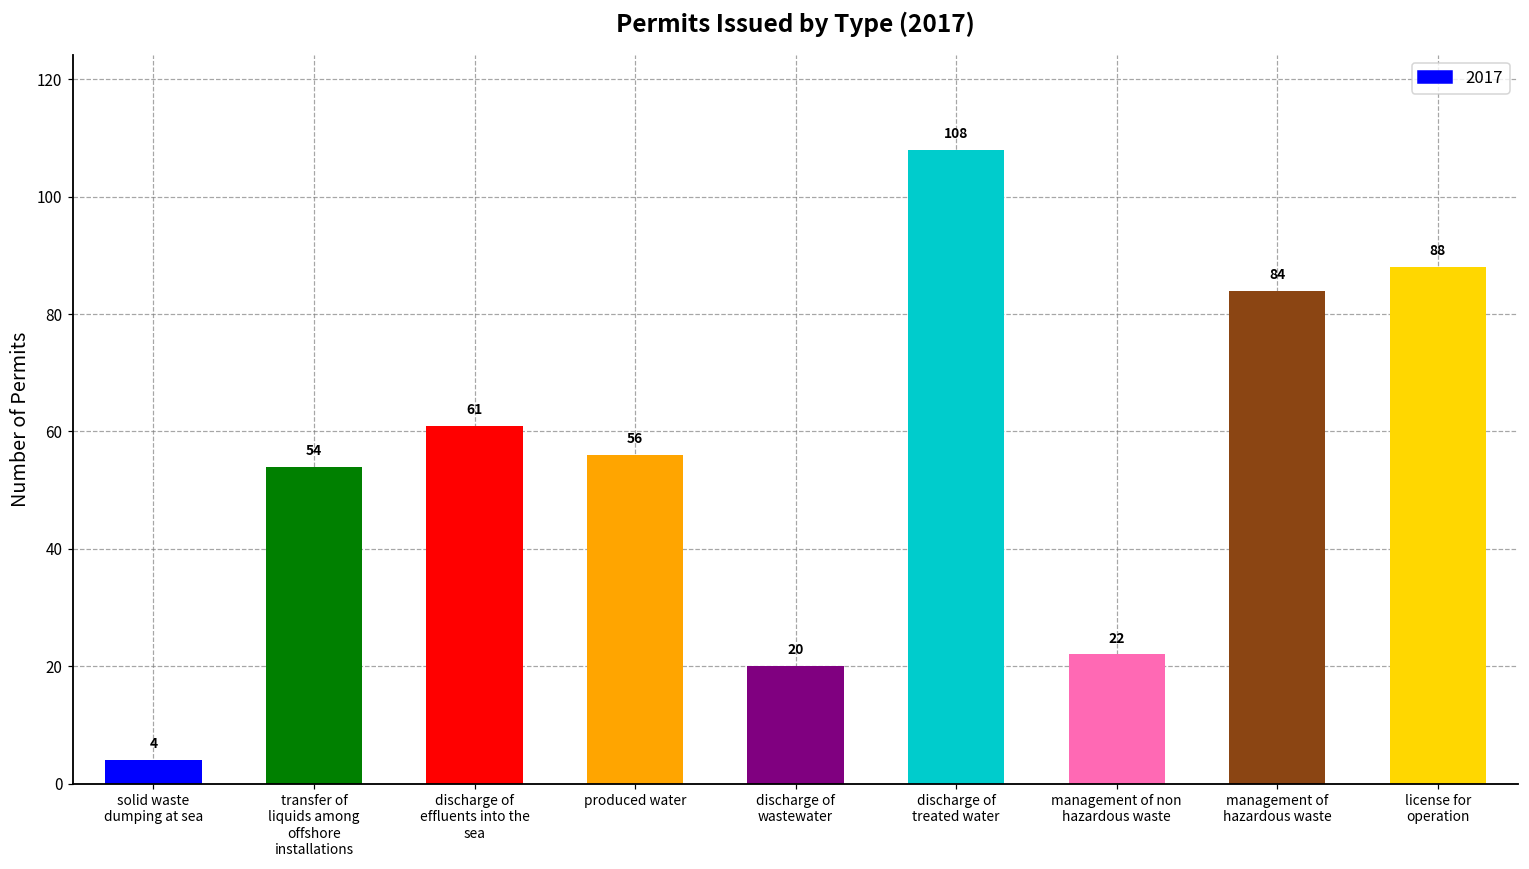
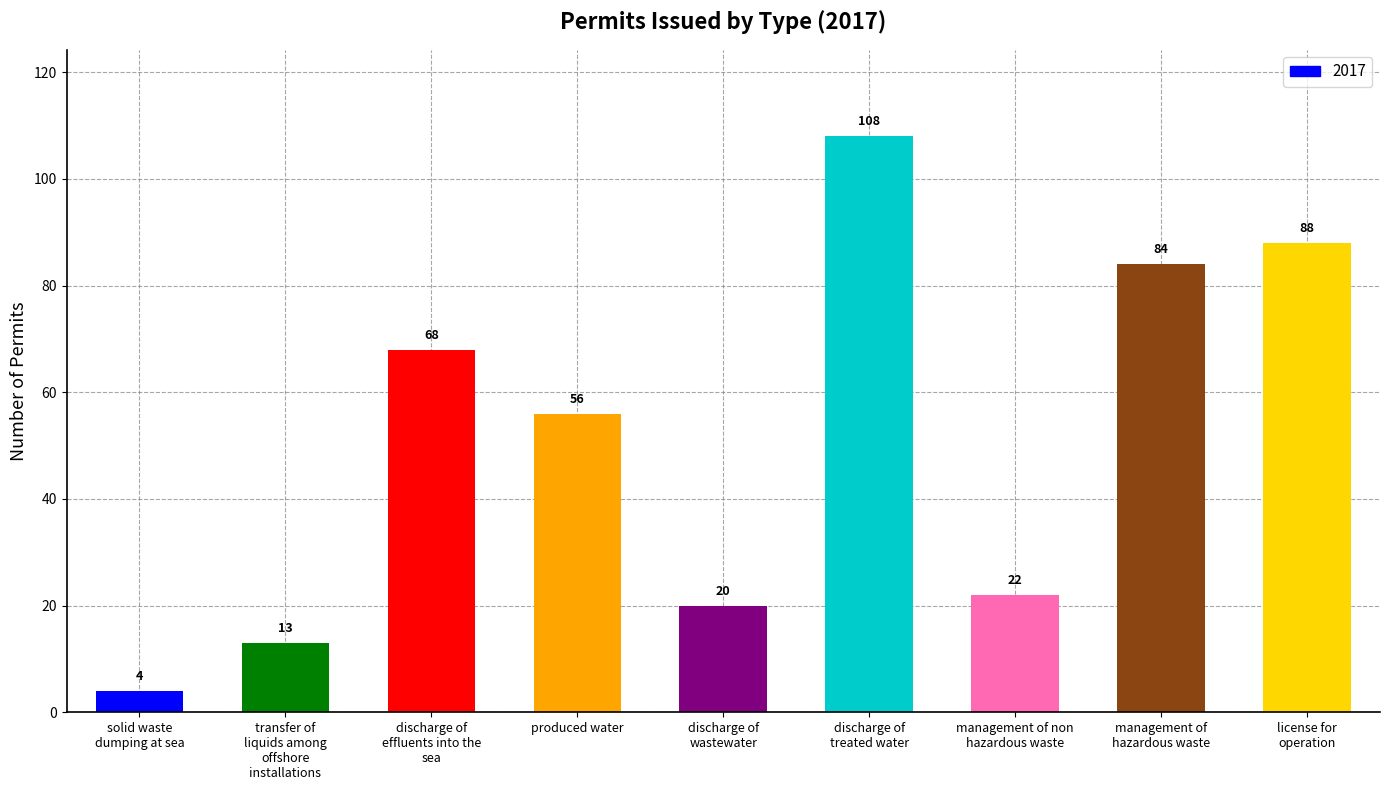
transfer of liquids among offshore installations: 54 -> 13
discharge of effluents into the sea: 61 -> 68
